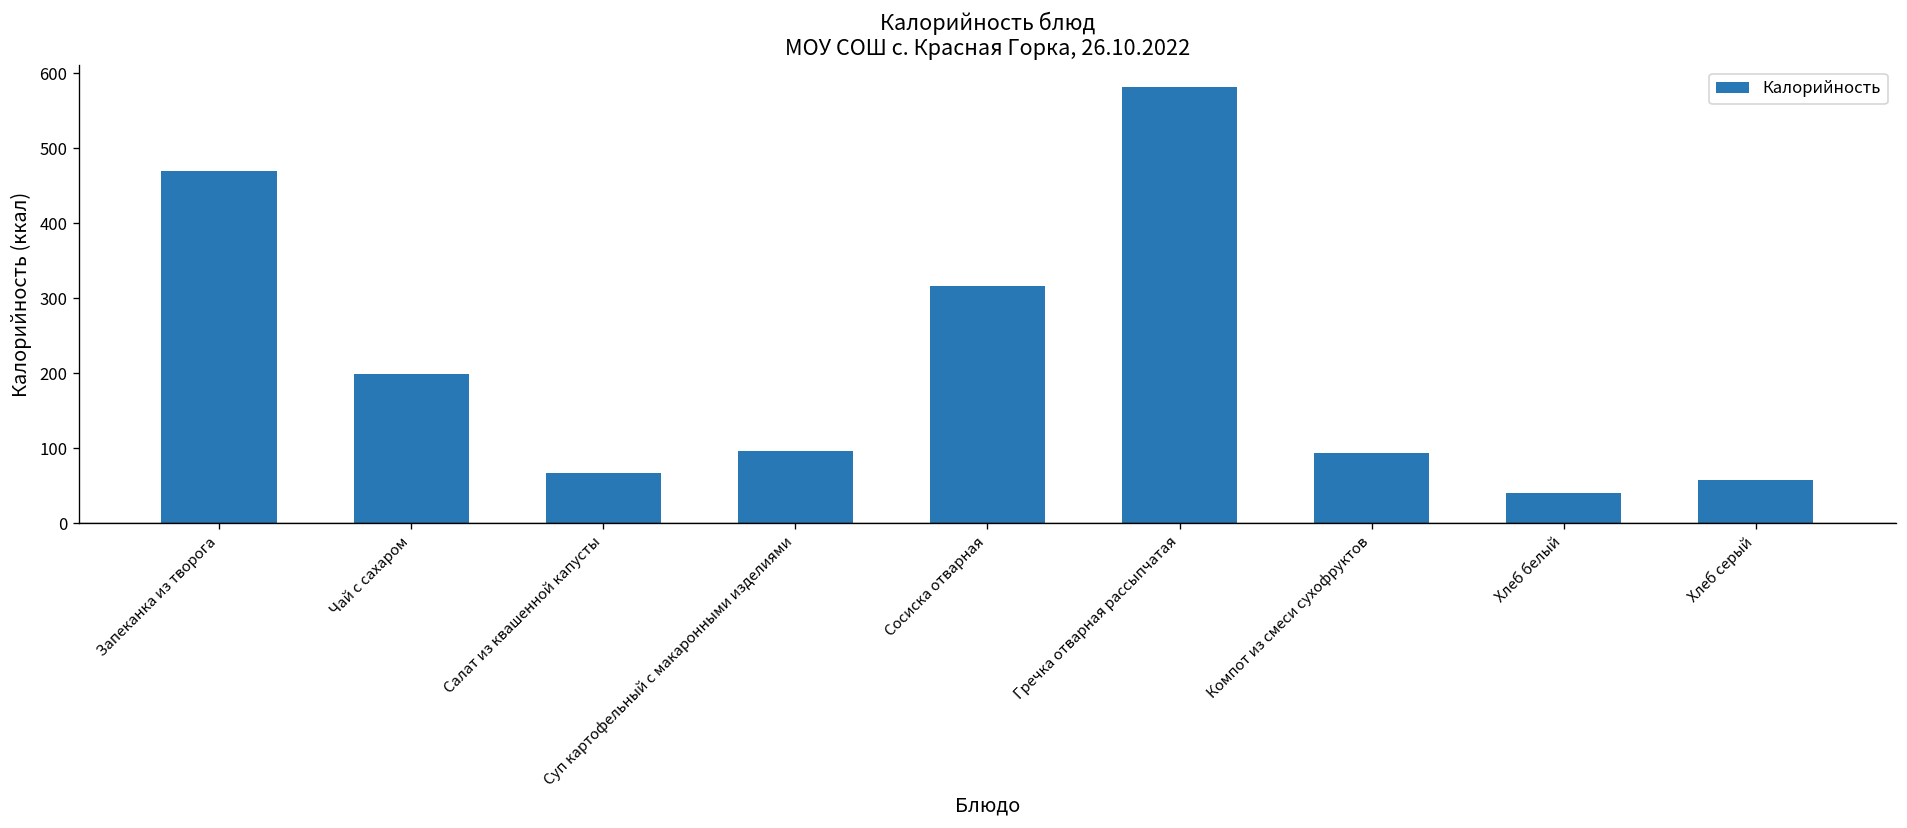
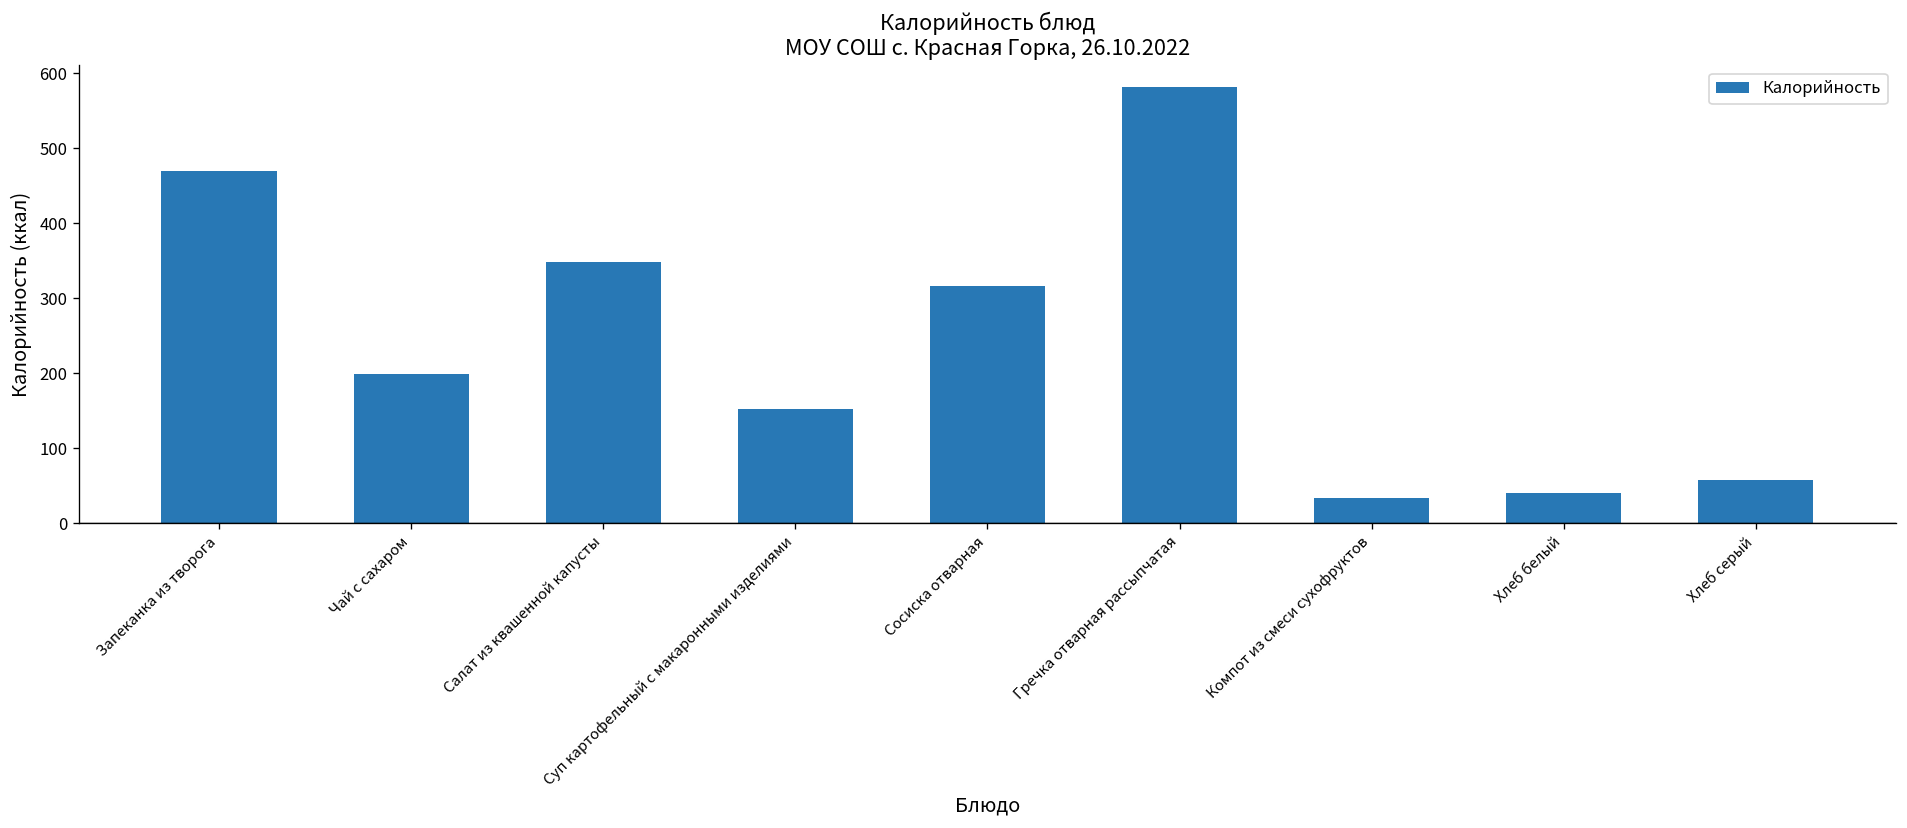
Салат из квашенной капусты: 70 -> 350
Суп картофельный с макаронными изделиями: 100 -> 150
Компот из смеси сухофруктов: 90 -> 30
